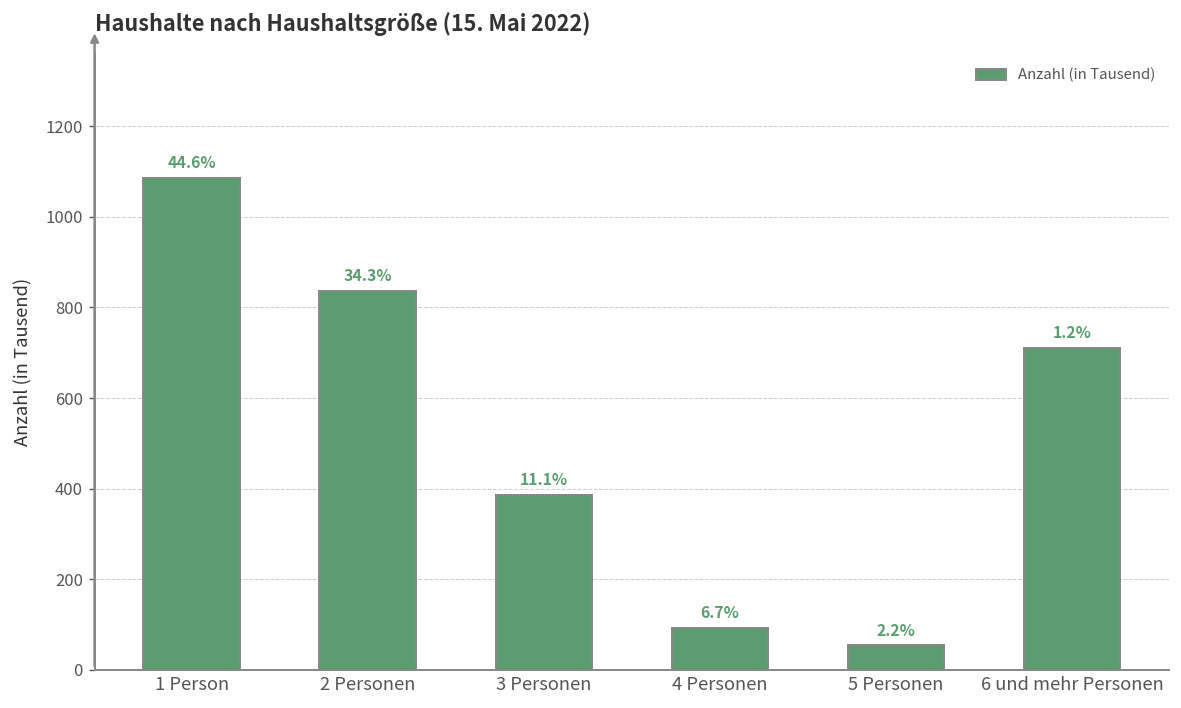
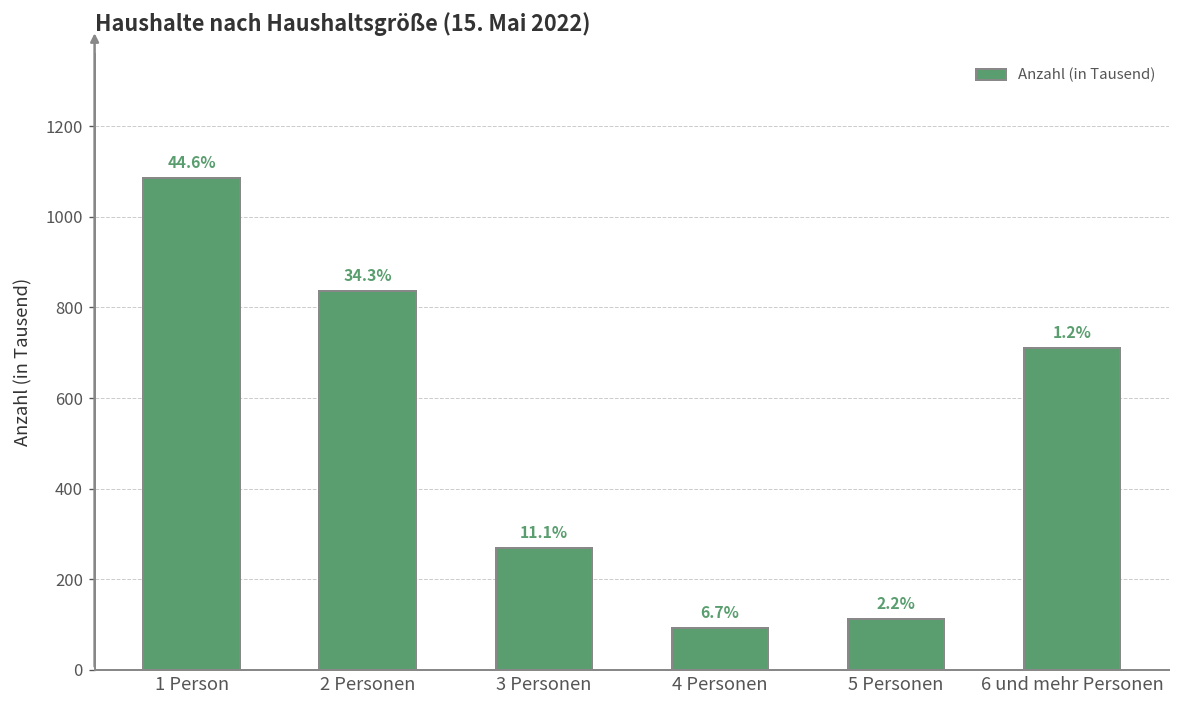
3 Personen: 390 -> 270
5 Personen: 50 -> 110
